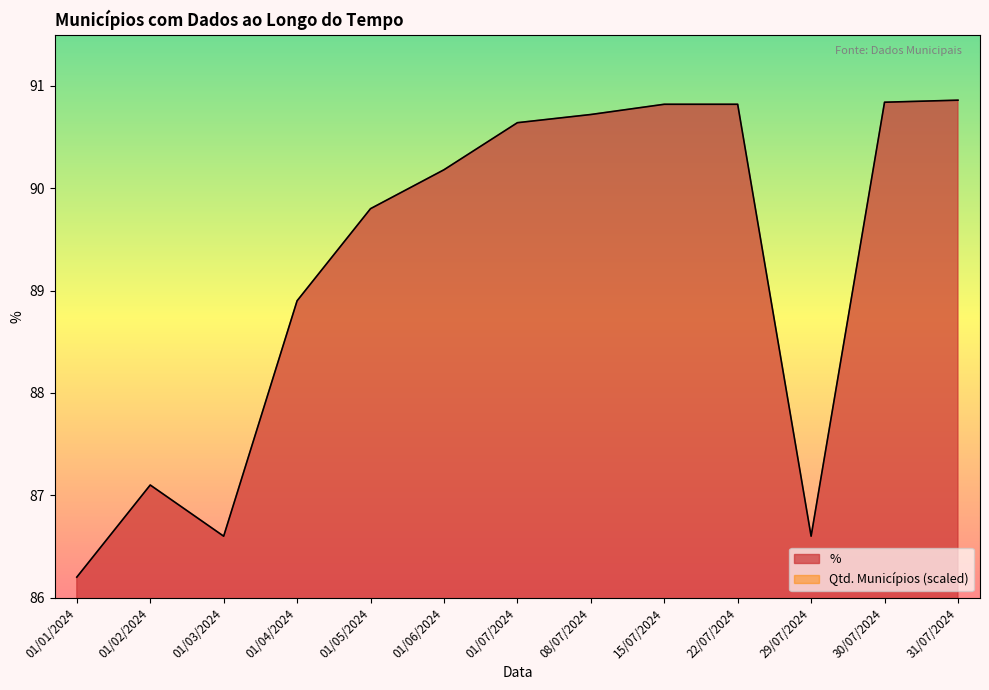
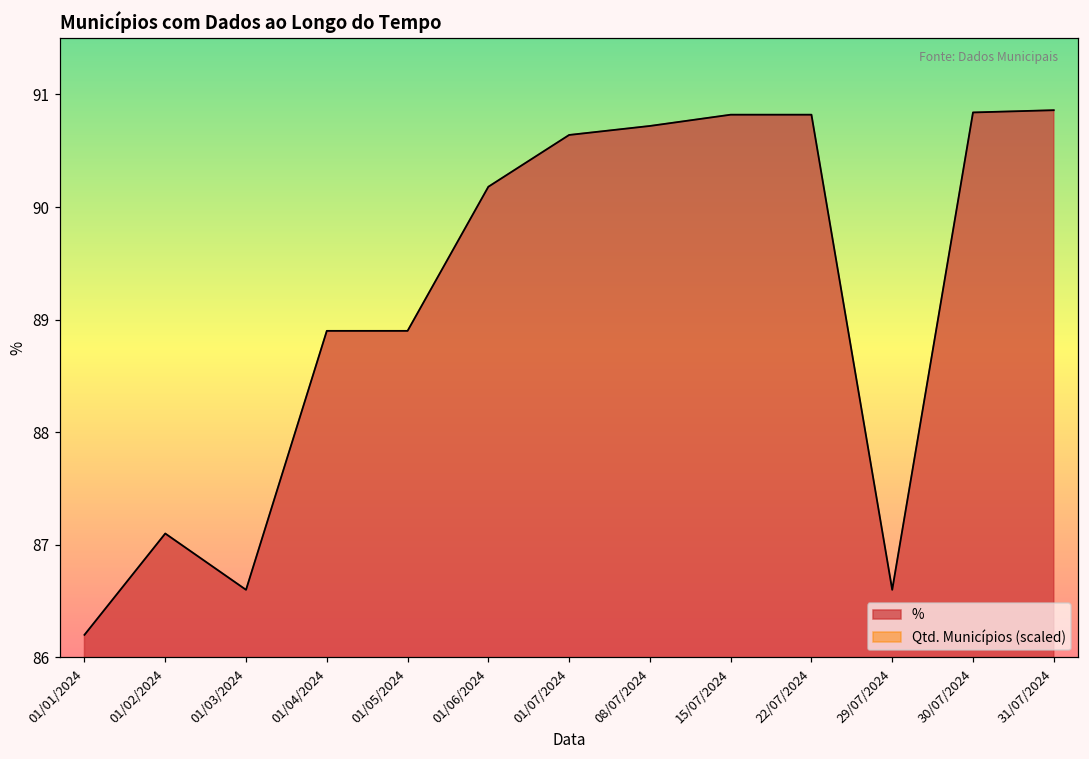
%, 01/05/2024: 89.8 -> 88.9
